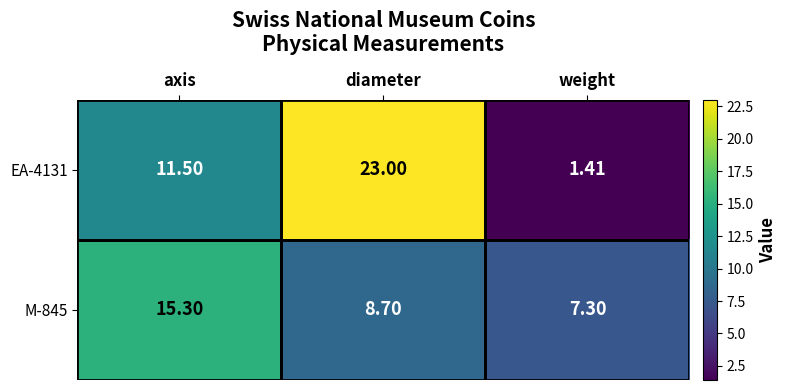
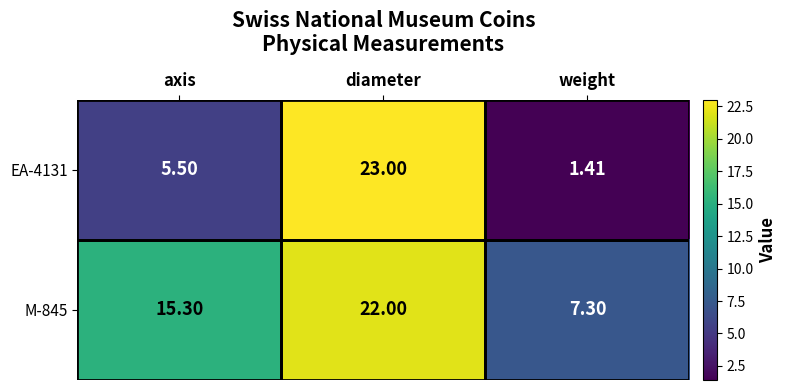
EA-4131, axis: 11.50 -> 5.50
M-845, diameter: 8.70 -> 22.00
